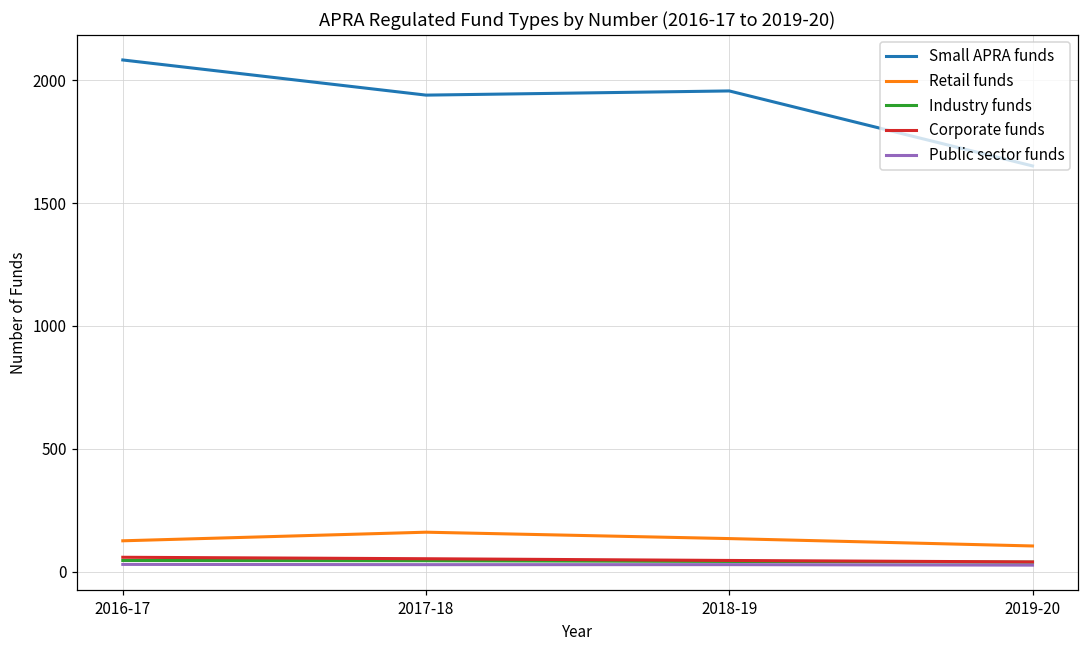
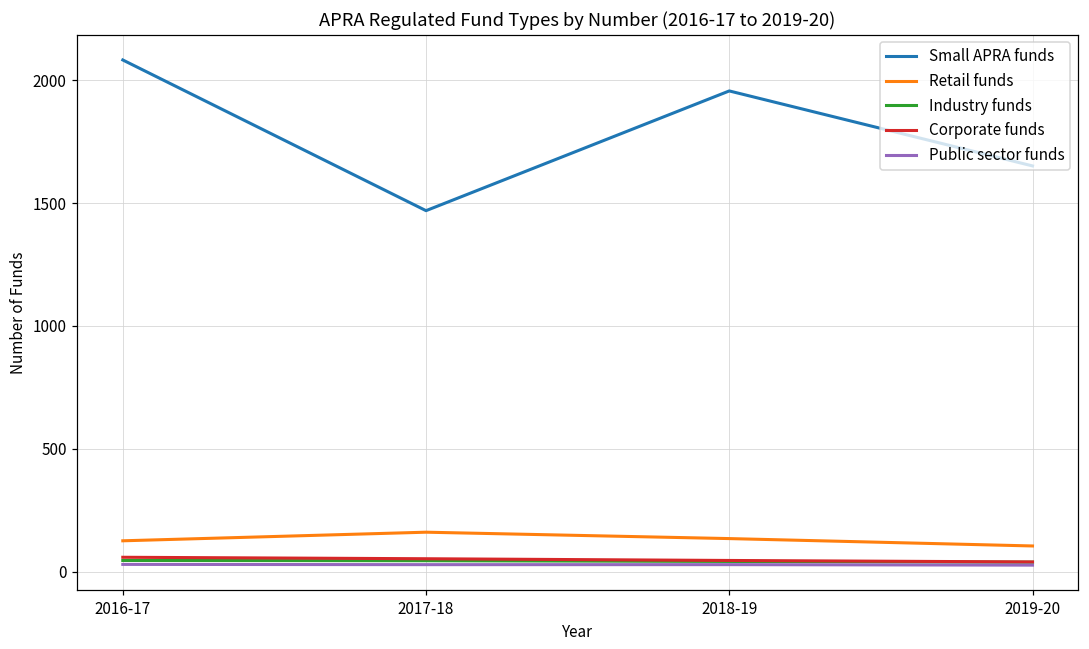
Small APRA funds, 2017-18: 1940 -> 1470
